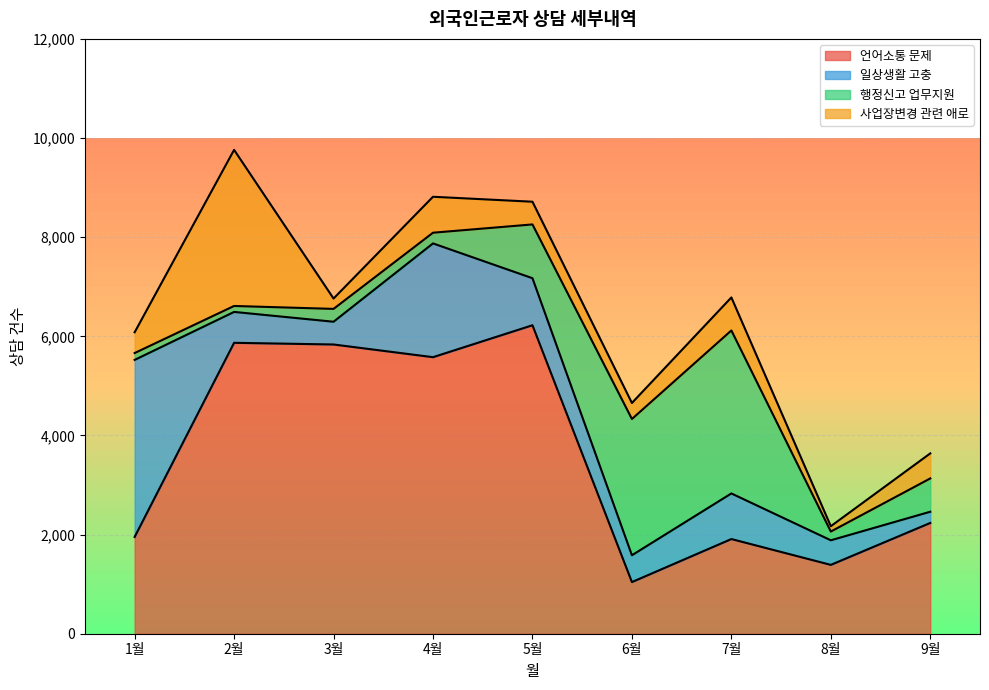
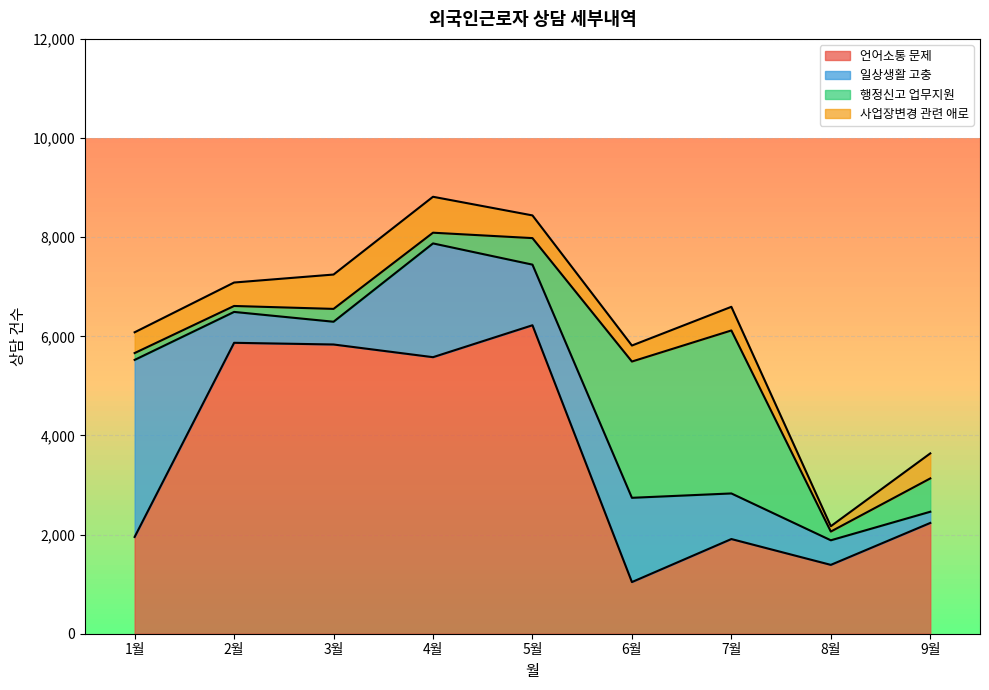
사업장변경 관련 애로, 2월: 3,100 -> 500
사업장변경 관련 애로, 3월: 200 -> 700
일상생활 고충, 5월: 900 -> 1,200
행정신고 업무지원, 5월: 1,100 -> 500
일상생활 고충, 6월: 500 -> 1,700
사업장변경 관련 애로, 7월: 700 -> 500
